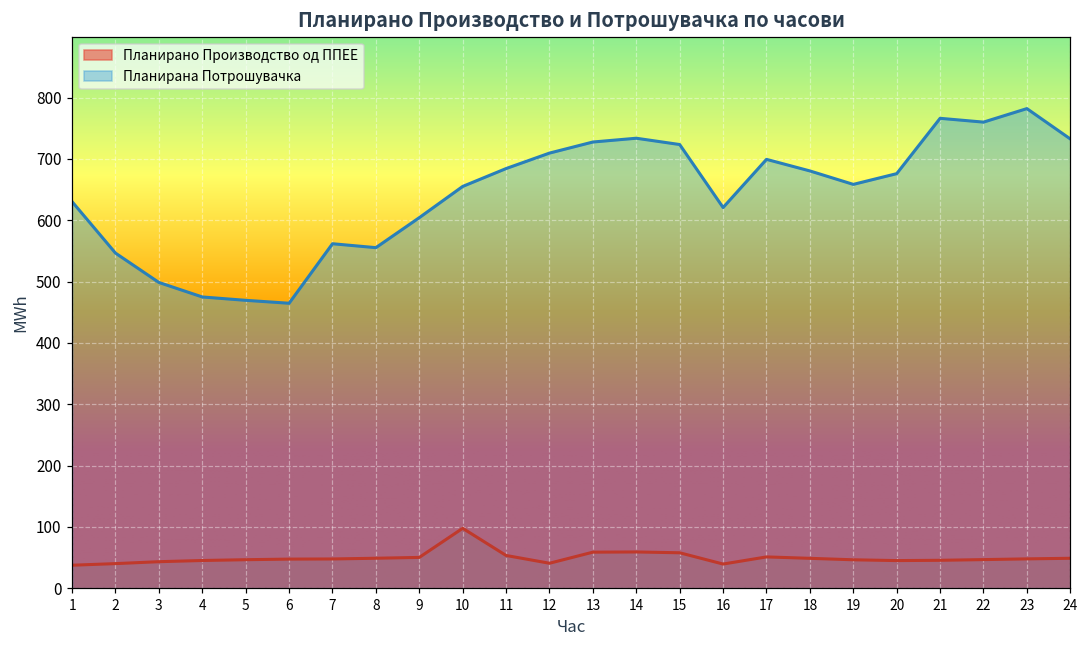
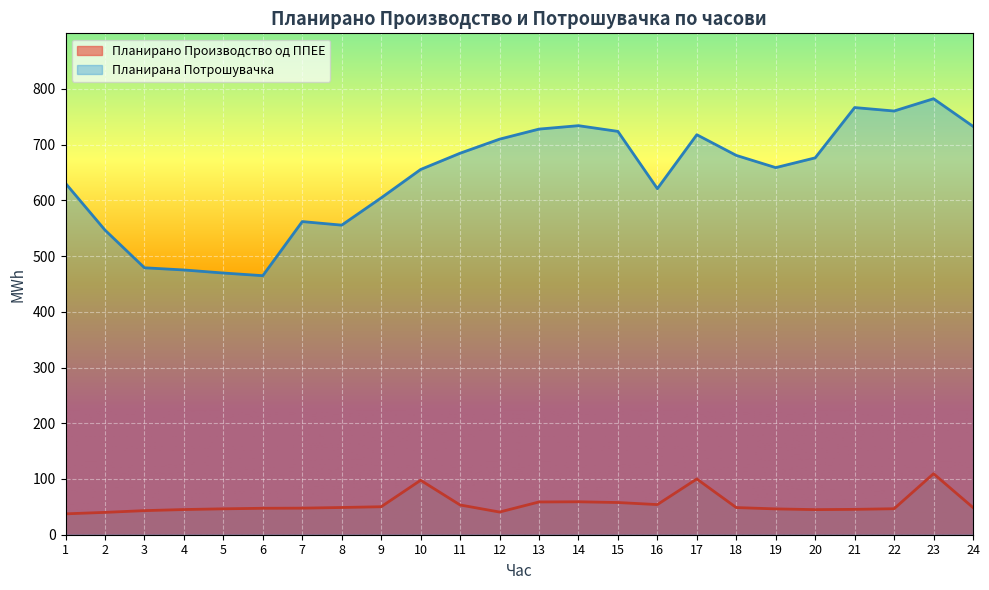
Планирана Потрошувачка, 3: 500 -> 480
Планирано Производство од ППЕЕ, 16: 40 -> 50
Планирано Производство од ППЕЕ, 17: 50 -> 100
Планирана Потрошувачка, 17: 700 -> 720
Планирано Производство од ППЕЕ, 23: 50 -> 110
